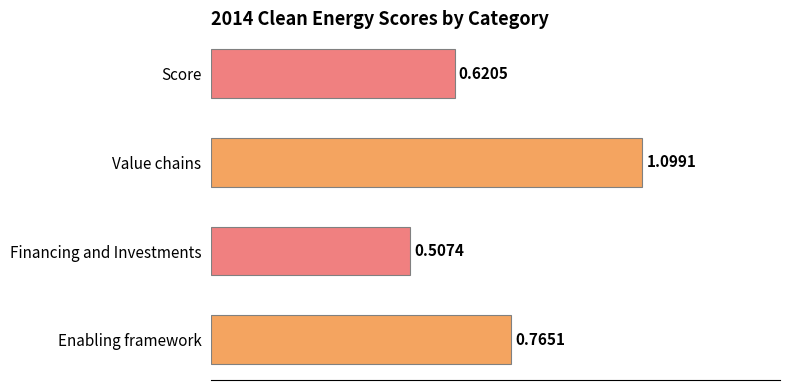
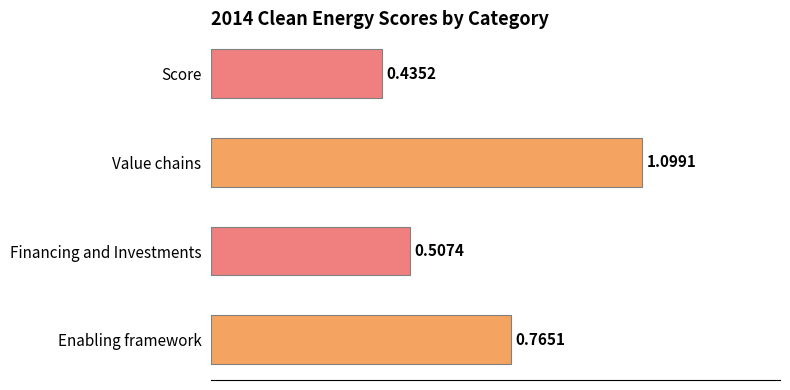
Score: 0.6205 -> 0.4352
